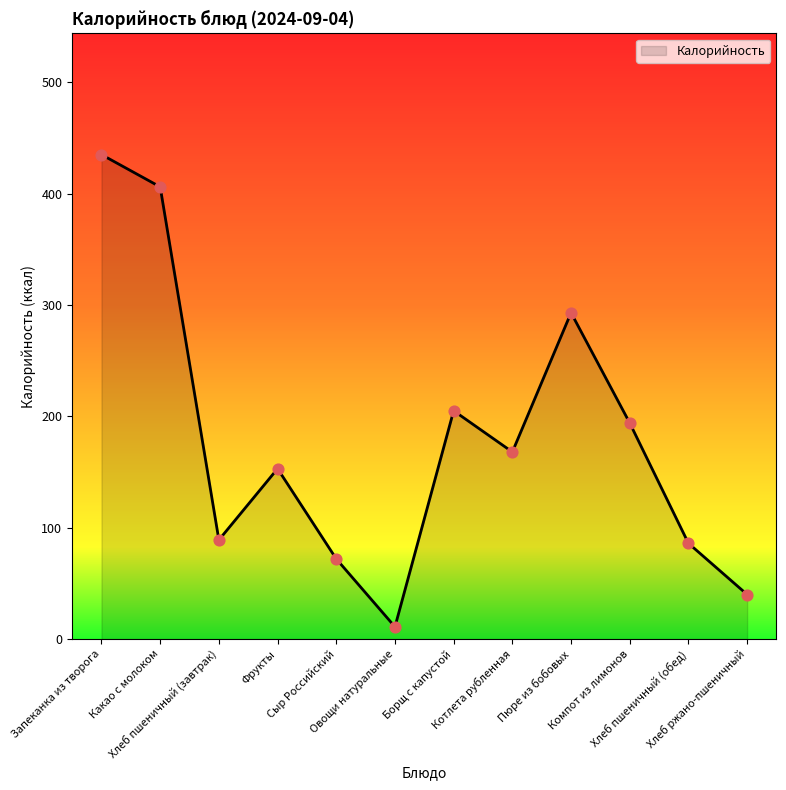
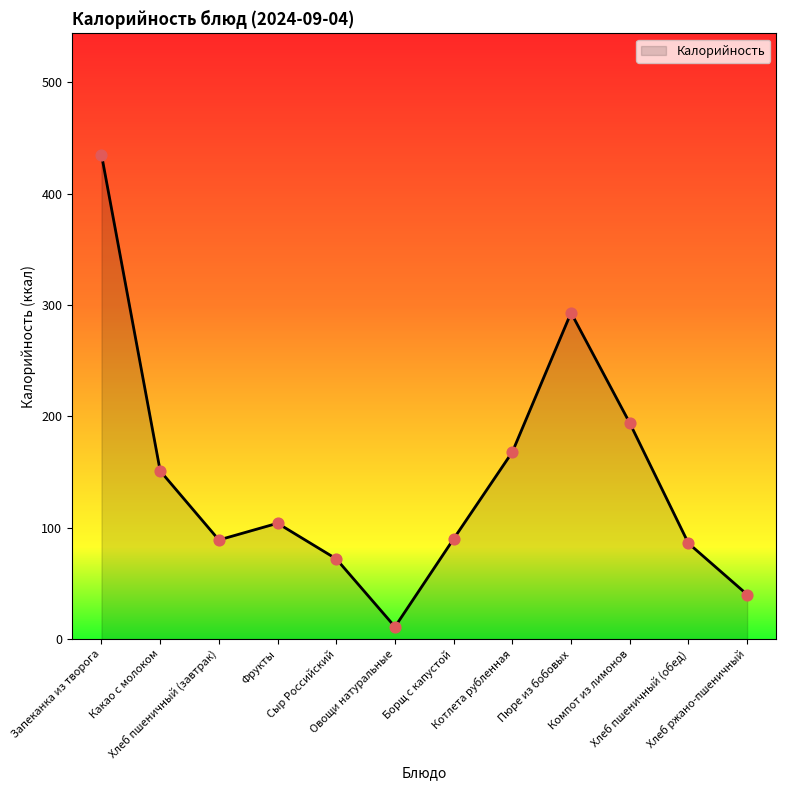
Какао с молоком: 406 -> 151
Фрукты: 153 -> 104
Борщ с капустой: 205 -> 90
